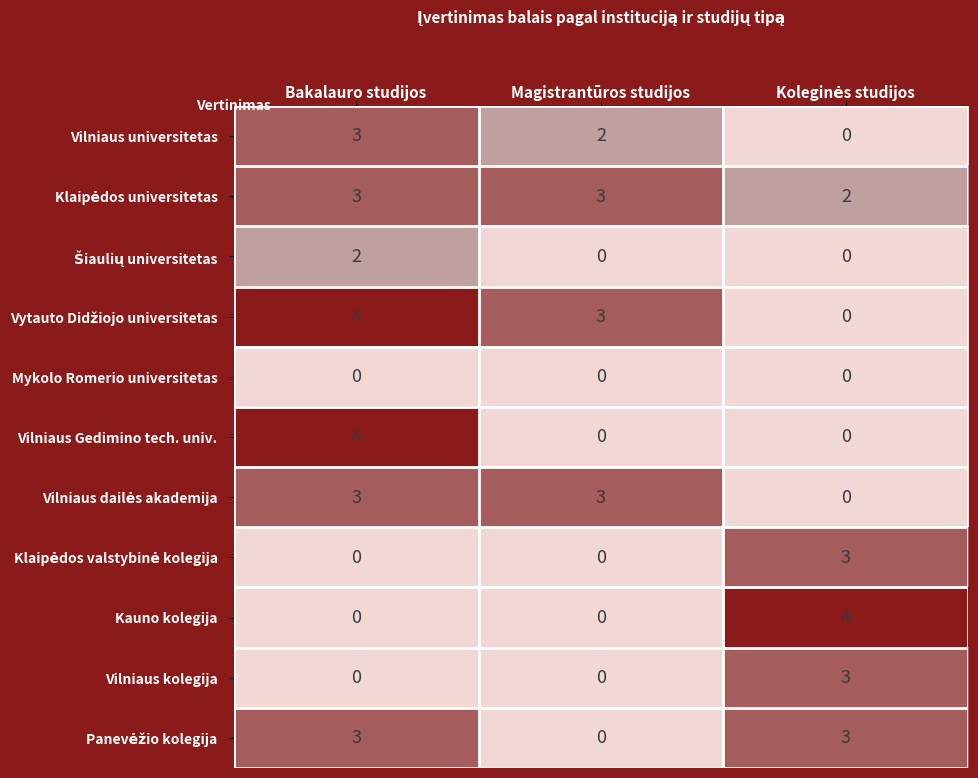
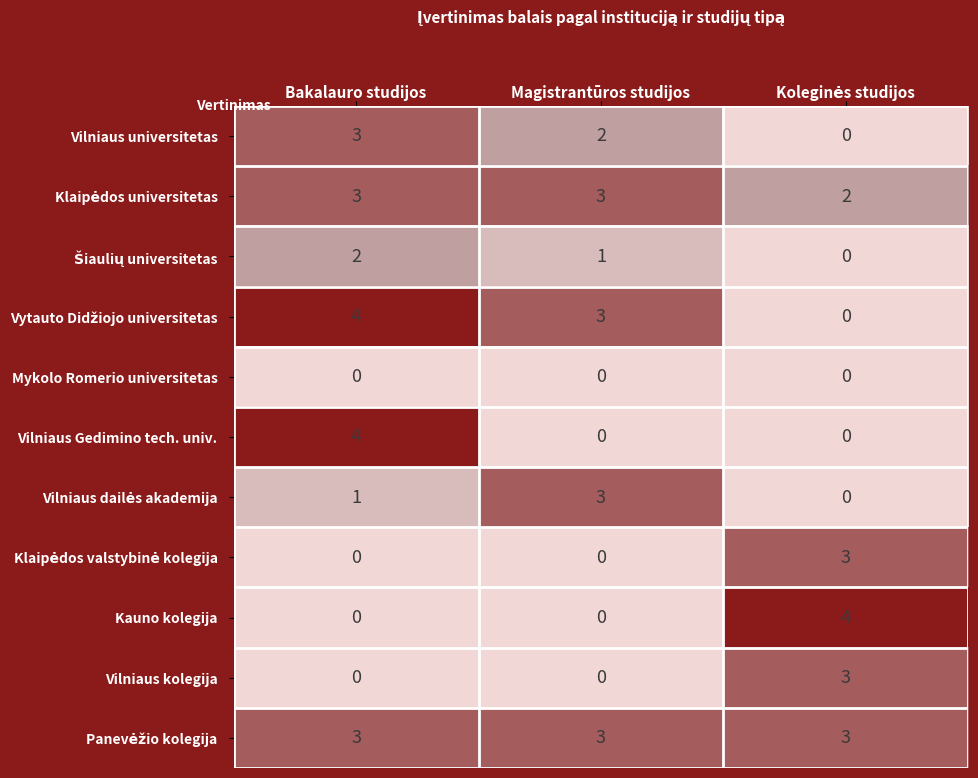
Šiaulių universitetas, Magistrantūros studijos: 0 -> 1
Vilniaus dailės akademija, Bakalauro studijos: 3 -> 1
Panevėžio kolegija, Magistrantūros studijos: 0 -> 3
